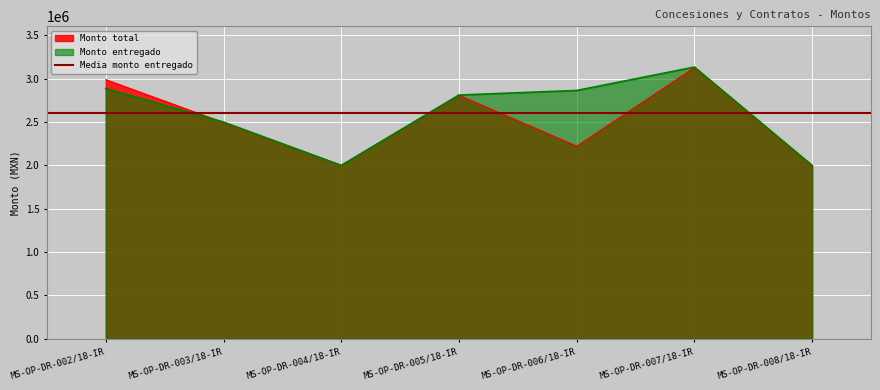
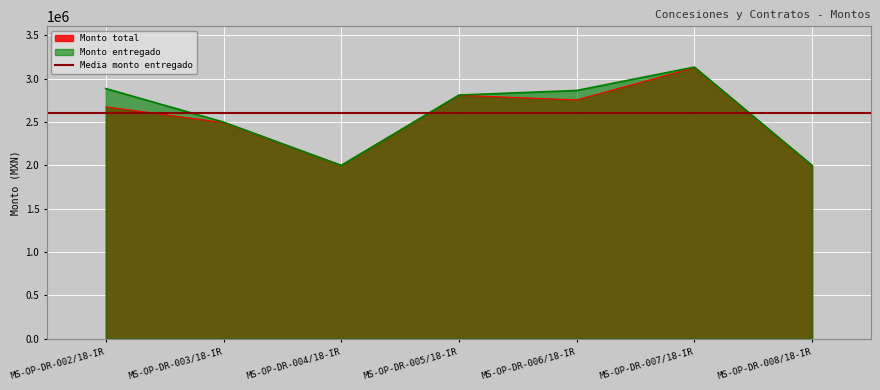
Monto total, MS-OP-DR-002/18-IR: 3000000 -> 2700000
Monto total, MS-OP-DR-006/18-IR: 2200000 -> 2800000
